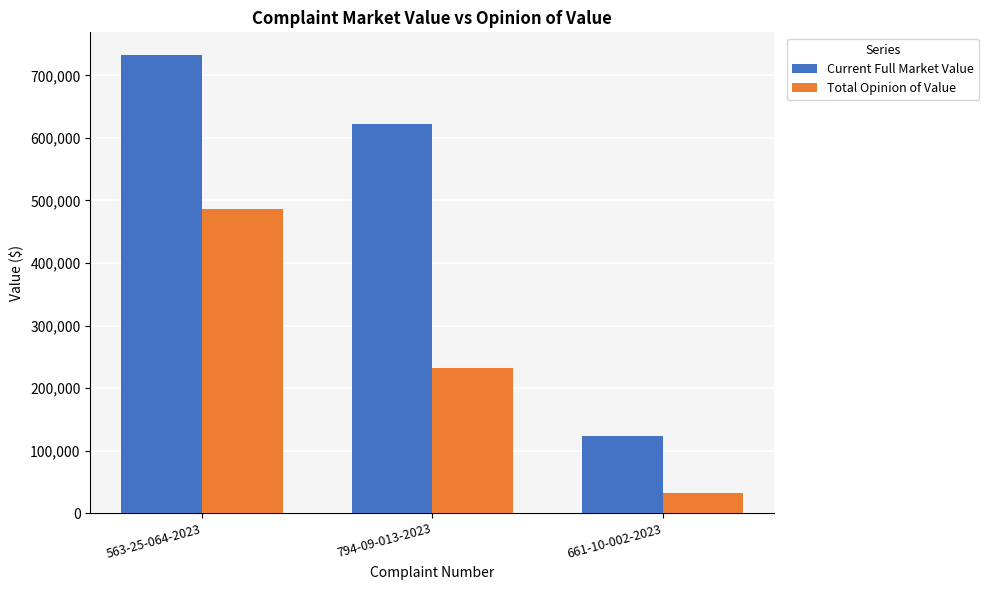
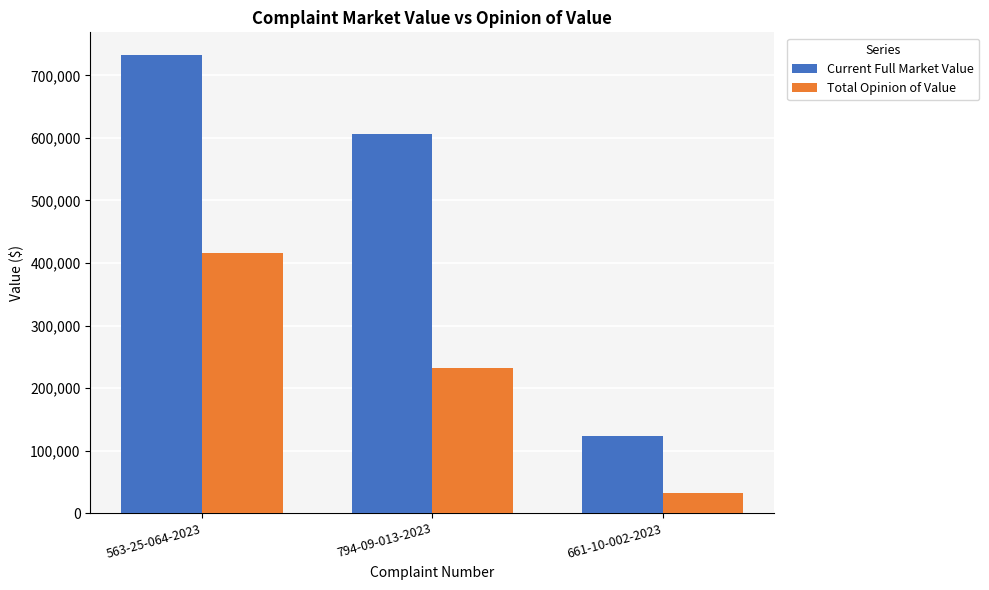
Total Opinion of Value, 563-25-064-2023: 490,000 -> 420,000
Current Full Market Value, 794-09-013-2023: 620,000 -> 610,000
